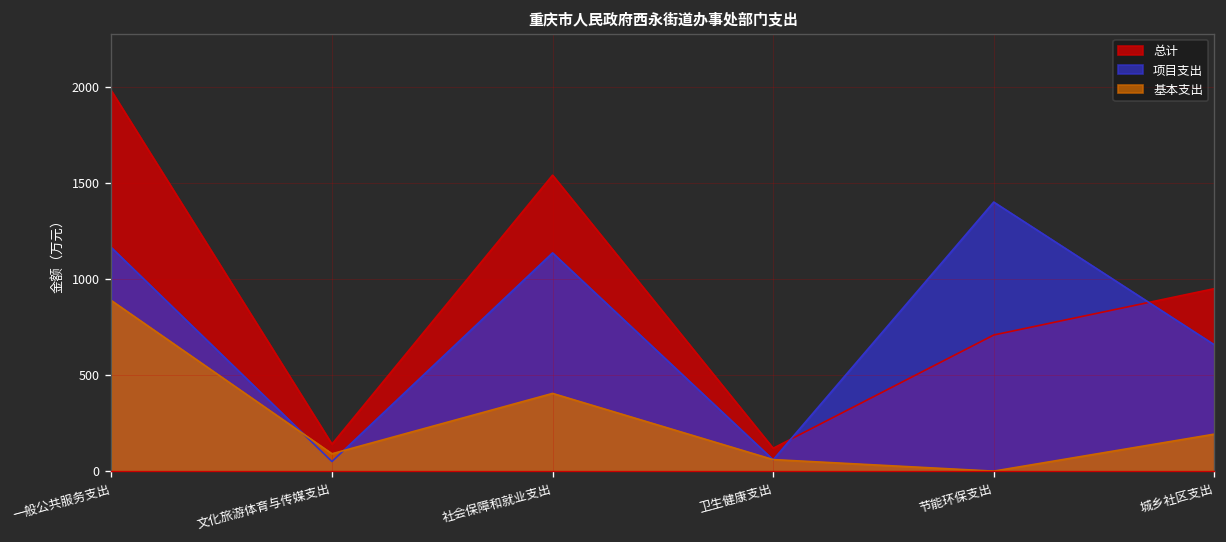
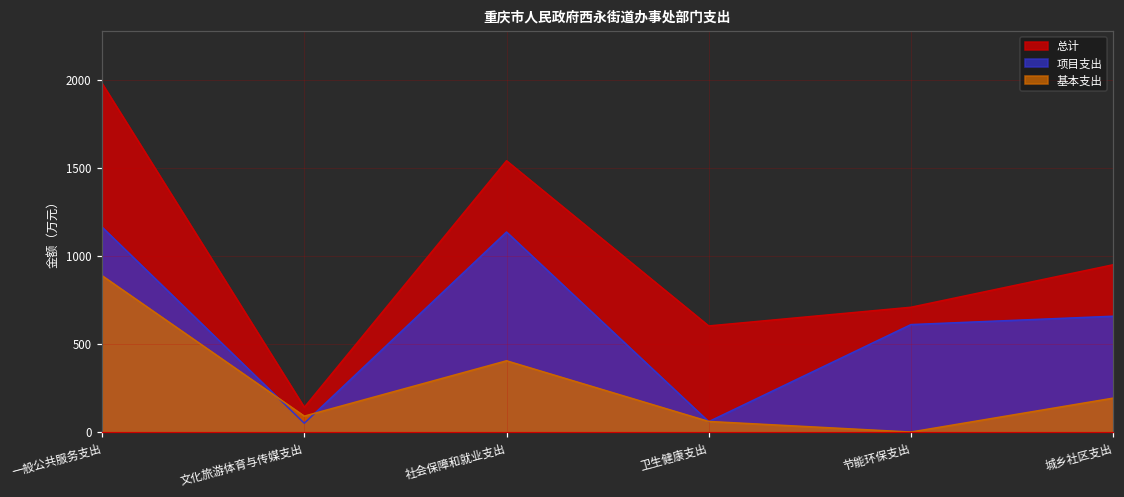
总计, 卫生健康支出: 120 -> 600
项目支出, 节能环保支出: 1400 -> 610
